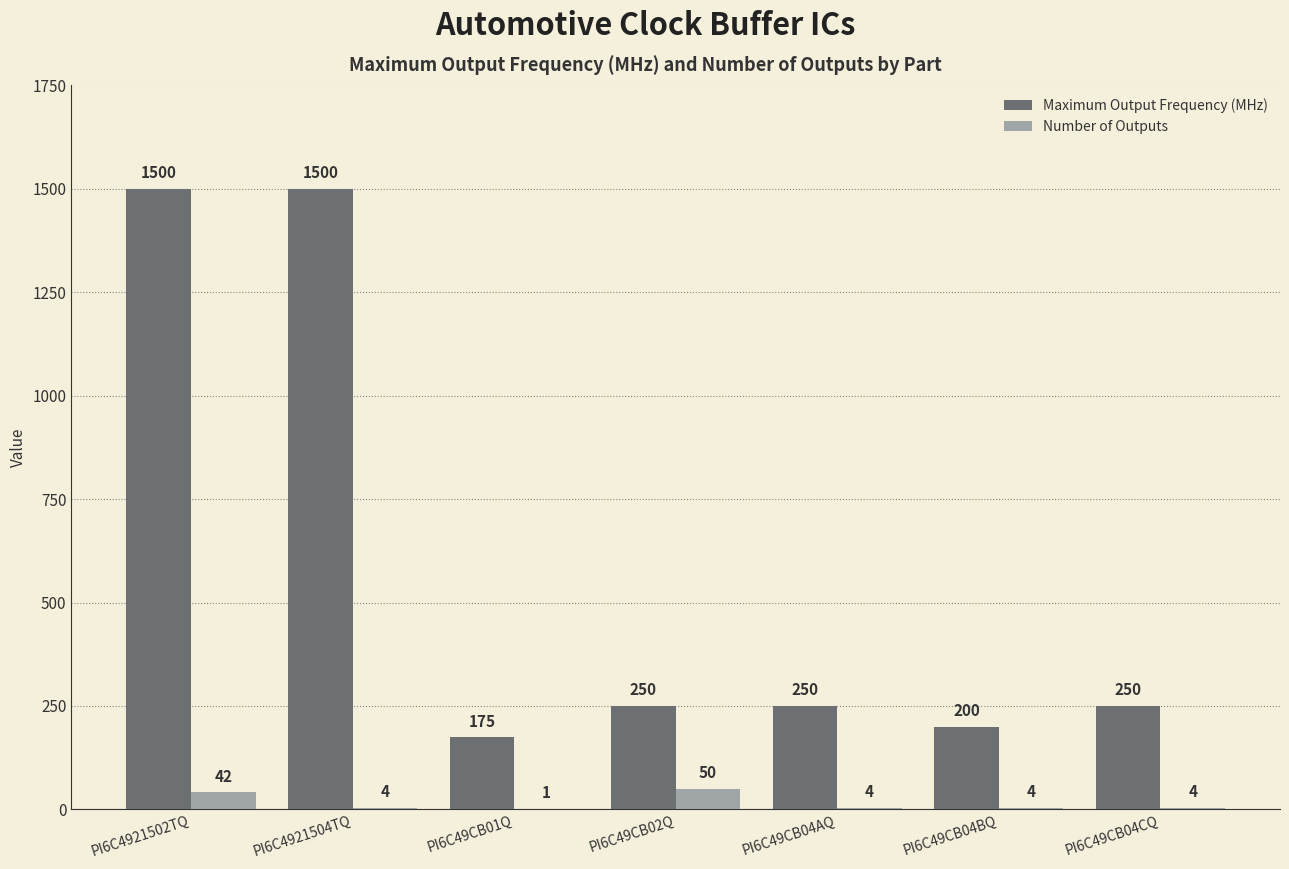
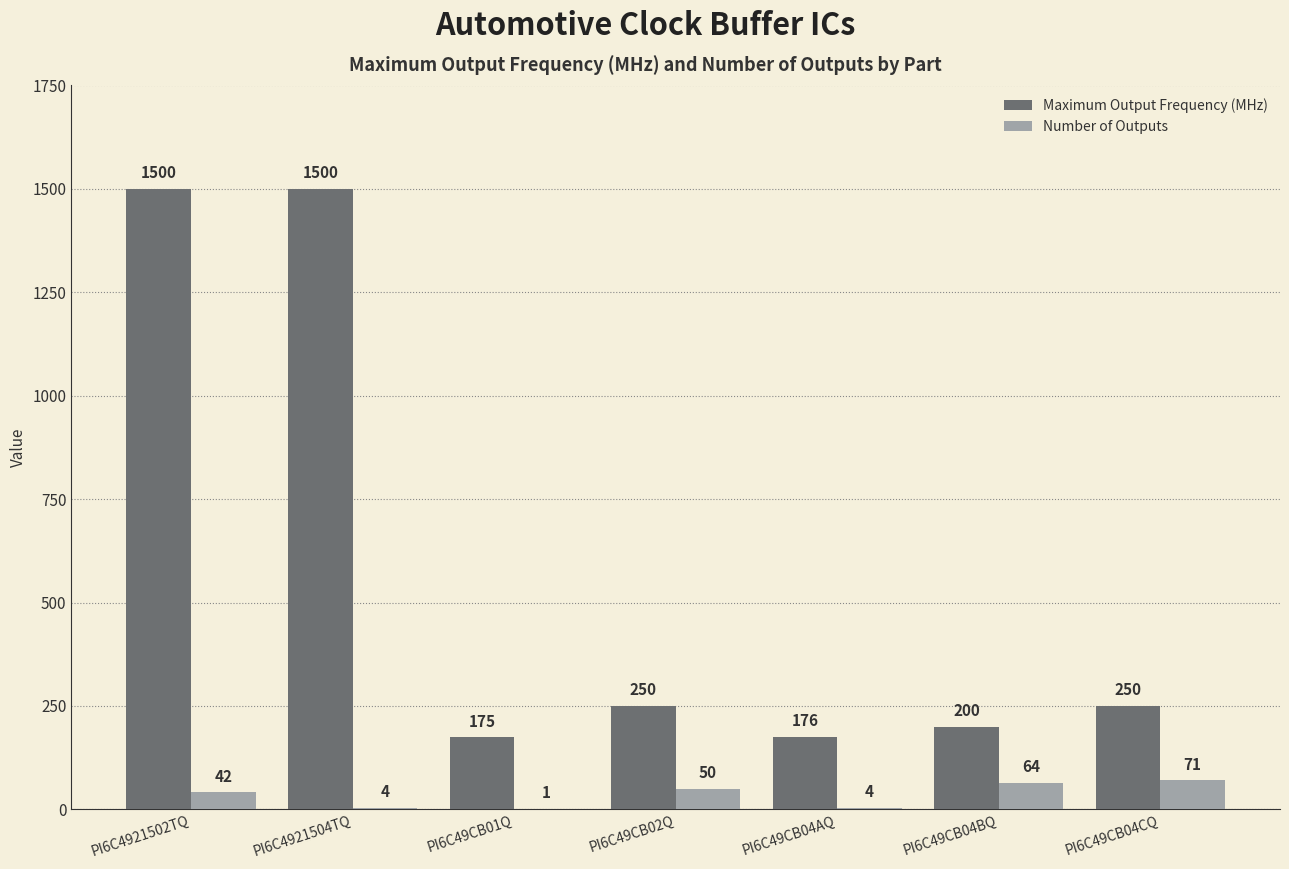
Maximum Output Frequency (MHz), PI6C49CB04AQ: 250 -> 176
Number of Outputs, PI6C49CB04BQ: 4 -> 64
Number of Outputs, PI6C49CB04CQ: 4 -> 71
